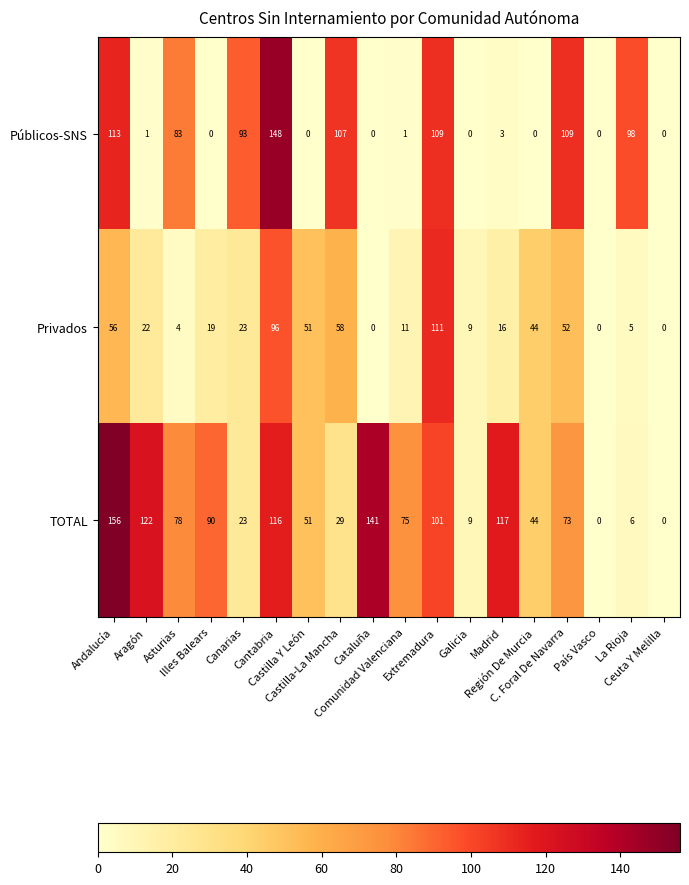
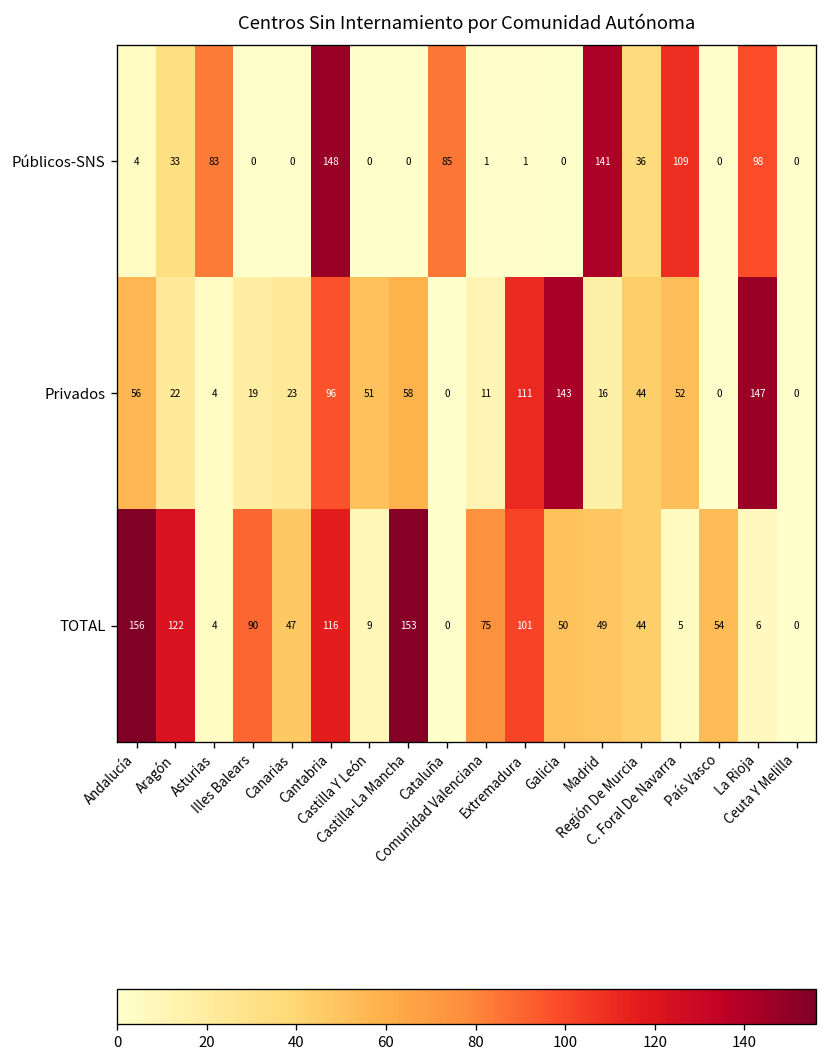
Públicos-SNS, Andalucía: 113 -> 4
Públicos-SNS, Aragón: 1 -> 33
Públicos-SNS, Canarias: 93 -> 0
Públicos-SNS, Castilla-La Mancha: 107 -> 0
Públicos-SNS, Cataluña: 0 -> 85
Públicos-SNS, Extremadura: 109 -> 1
Públicos-SNS, Madrid: 3 -> 141
Públicos-SNS, Región De Murcia: 0 -> 36
Privados, Galicia: 9 -> 143
Privados, La Rioja: 5 -> 147
TOTAL, Asturias: 78 -> 4
TOTAL, Canarias: 23 -> 47
TOTAL, Castilla Y León: 51 -> 9
TOTAL, Castilla-La Mancha: 29 -> 153
TOTAL, Cataluña: 141 -> 0
TOTAL, Galicia: 9 -> 50
TOTAL, Madrid: 117 -> 49
TOTAL, C. Foral De Navarra: 73 -> 5
TOTAL, País Vasco: 0 -> 54
